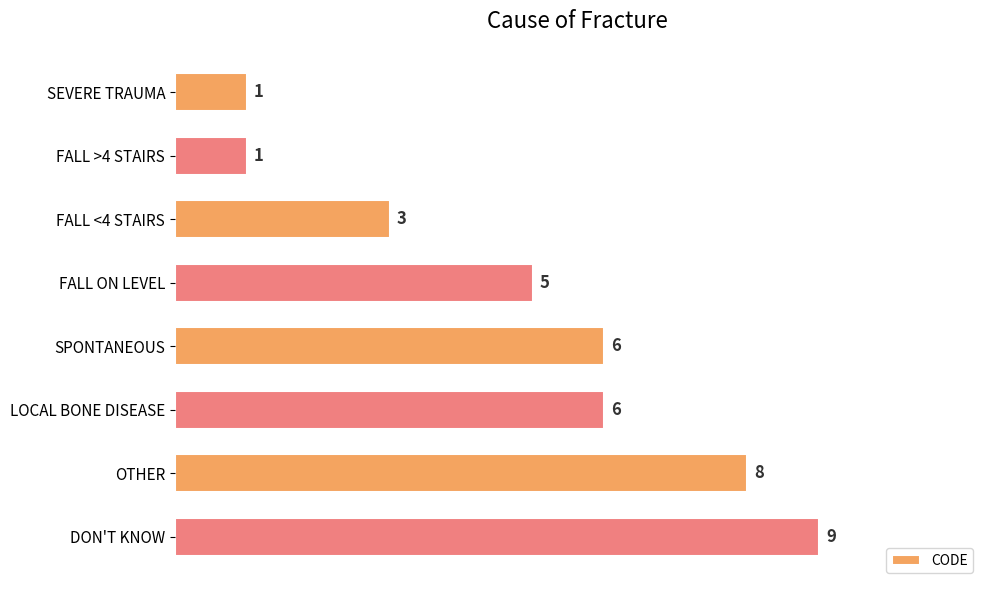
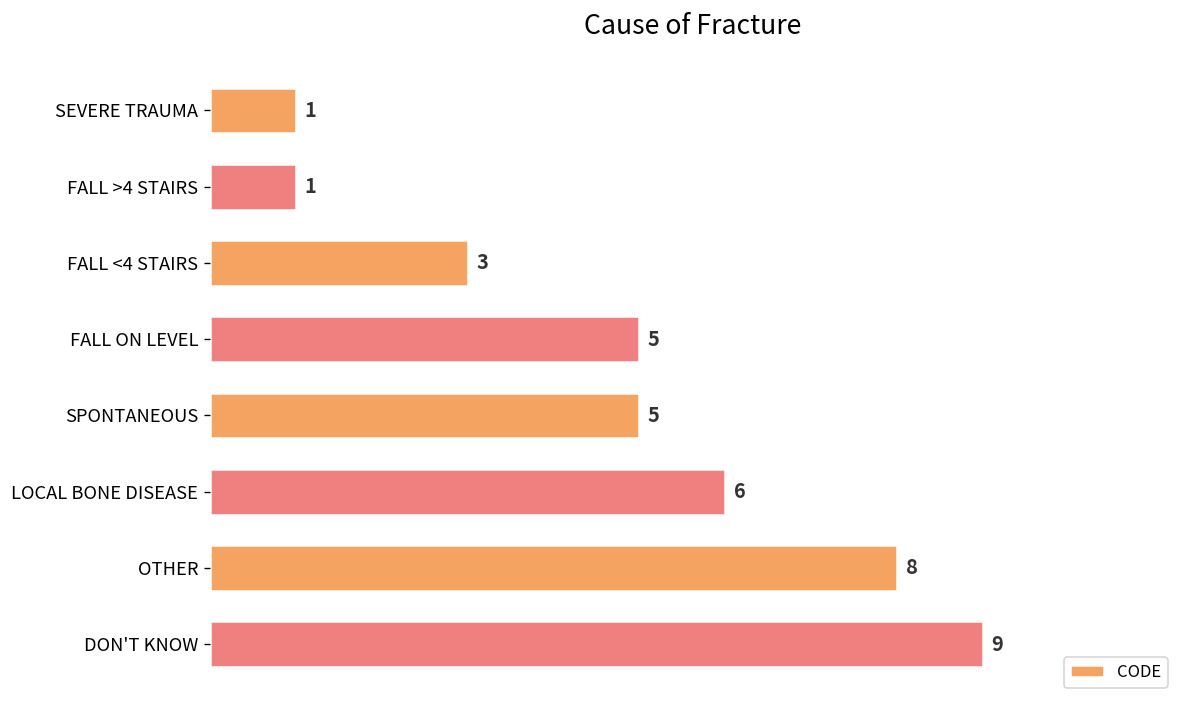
SPONTANEOUS: 6 -> 5
